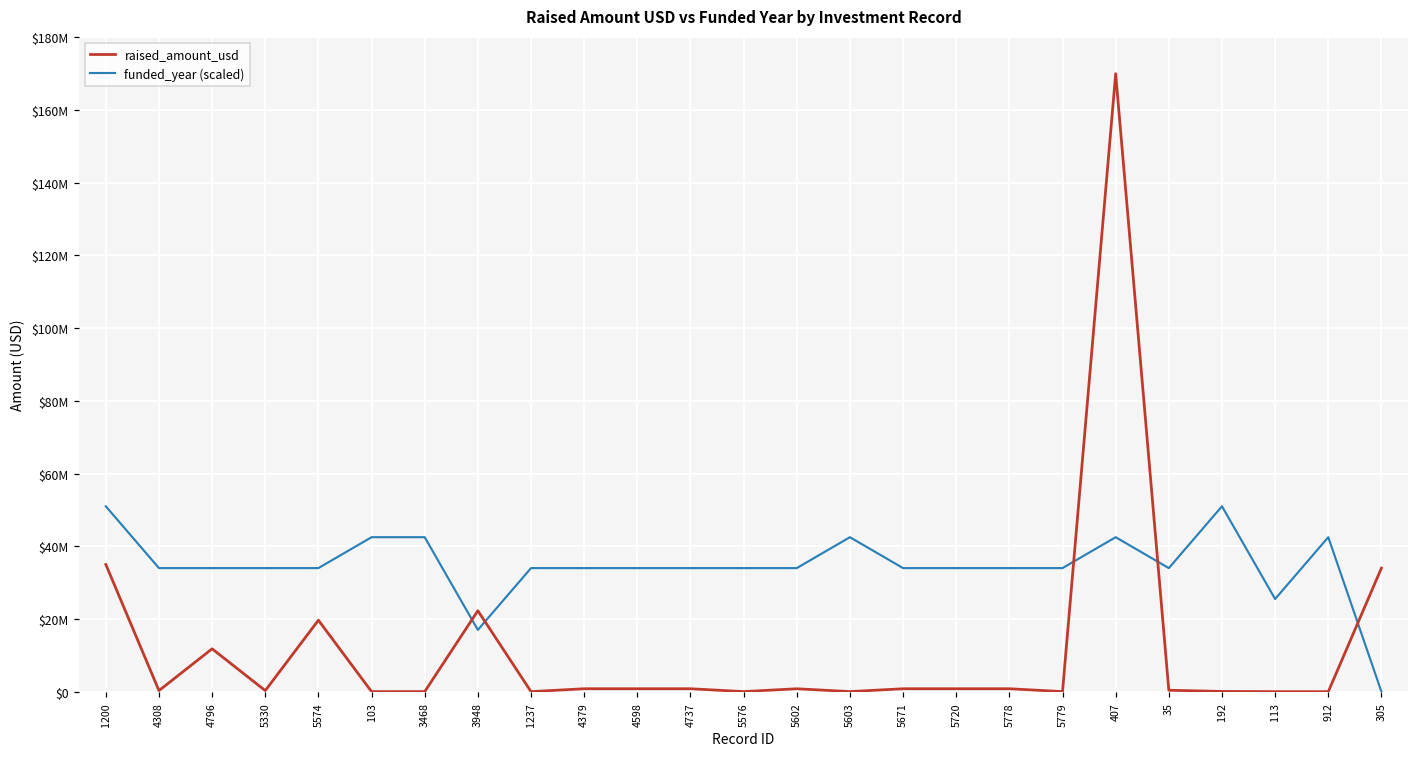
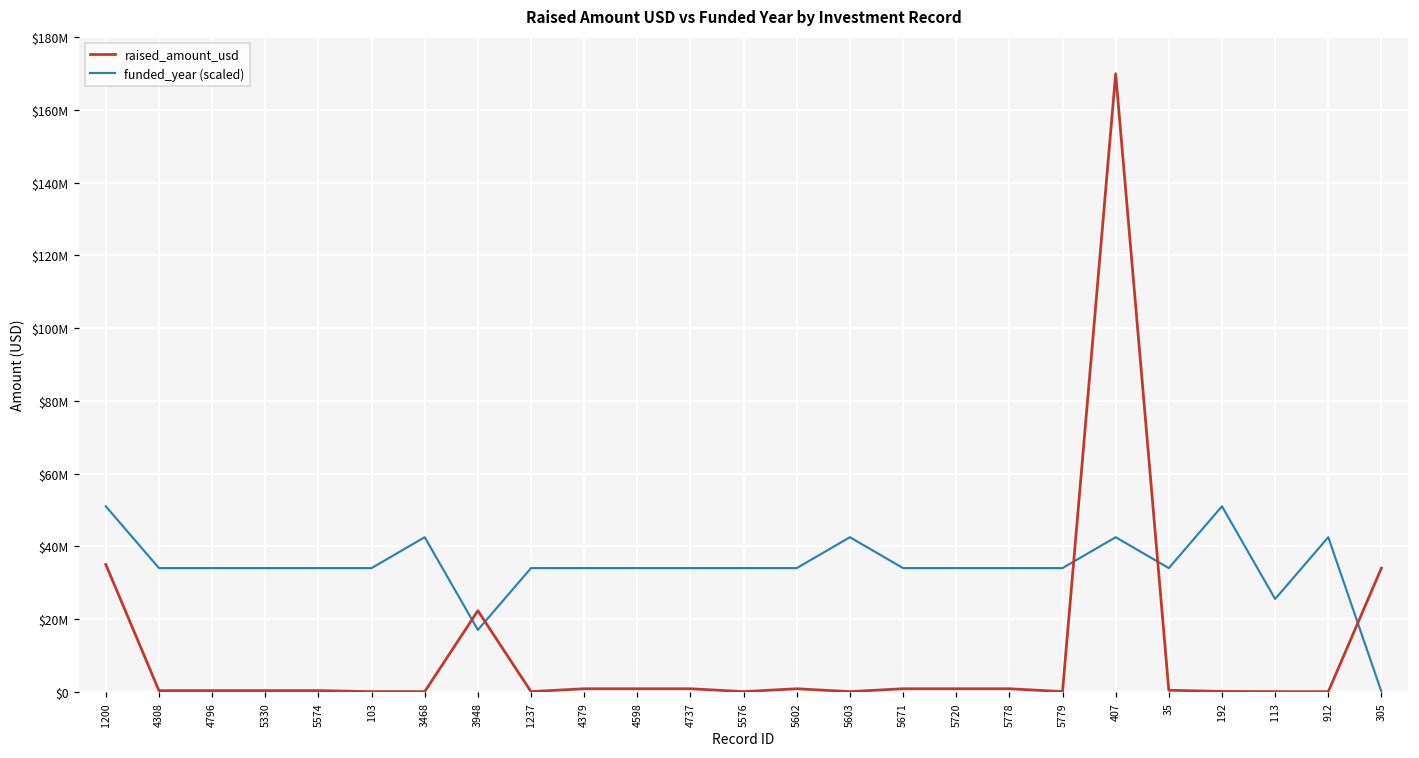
raised_amount_usd, 4796: $12000000 -> $0
raised_amount_usd, 5574: $20000000 -> $0
funded_year (scaled), 103: $43000000 -> $34000000
